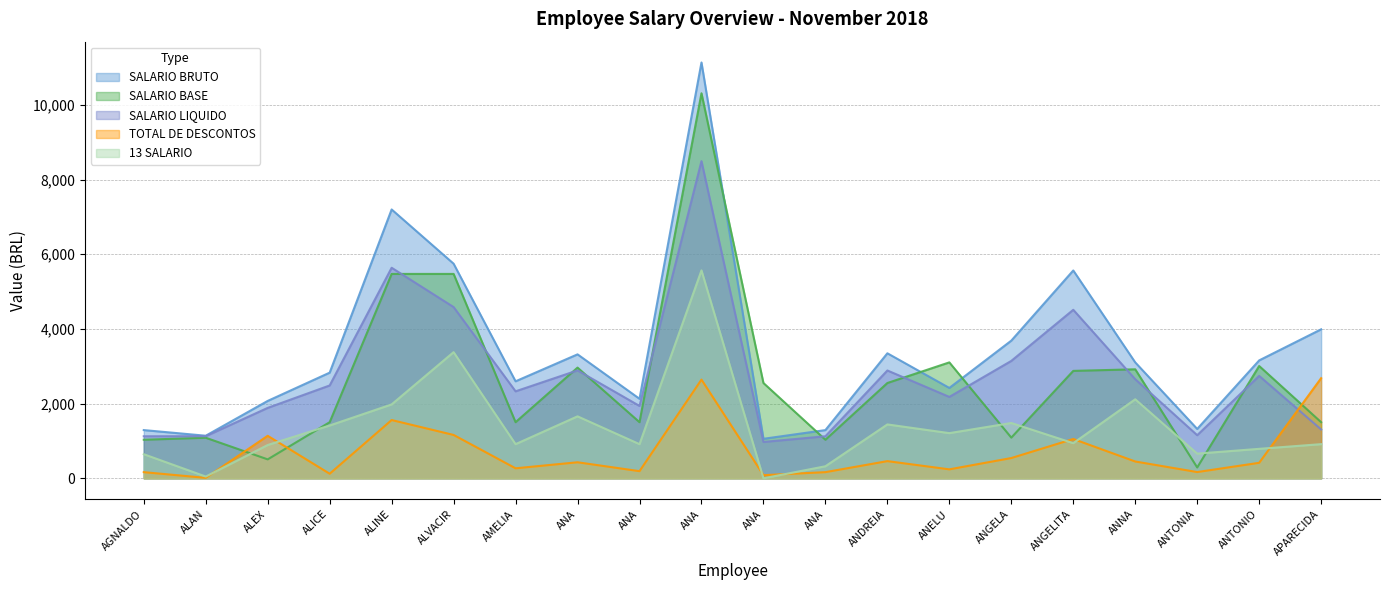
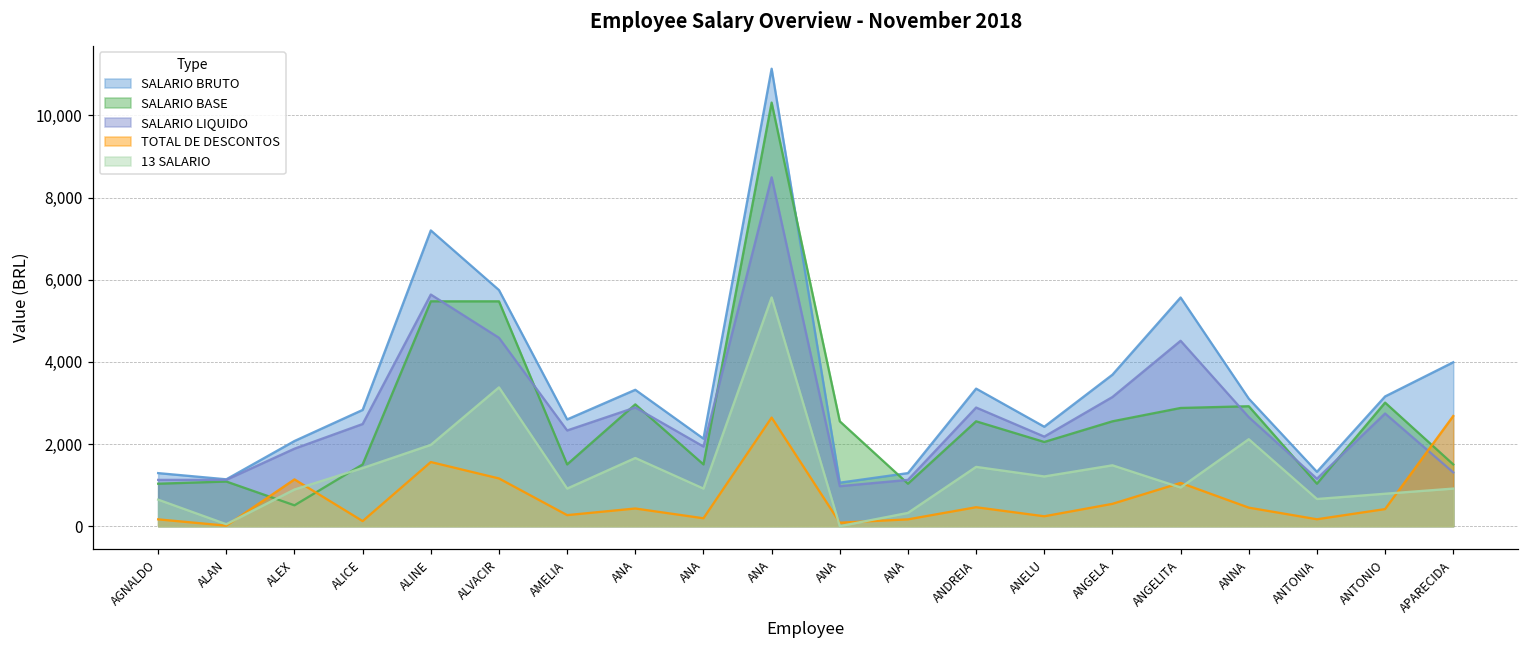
SALARIO BASE, ANELU: 3,100 -> 2,000
SALARIO BASE, ANGELA: 1,100 -> 2,600
SALARIO BASE, ANTONIA: 300 -> 1,000
